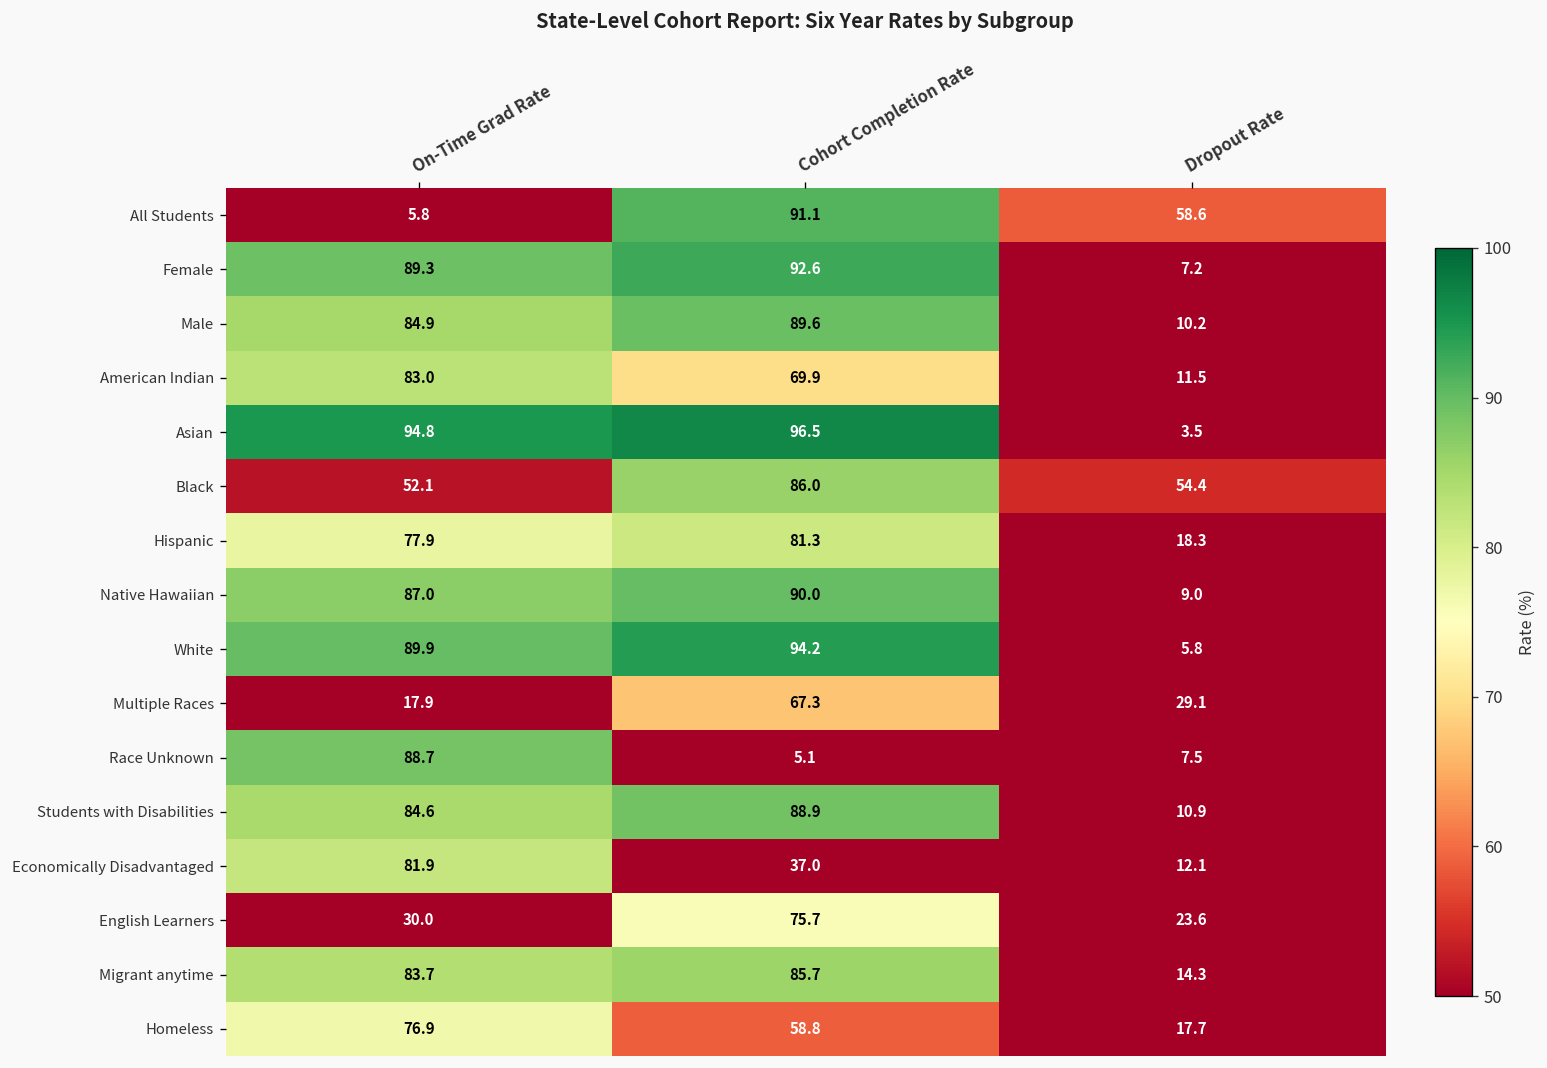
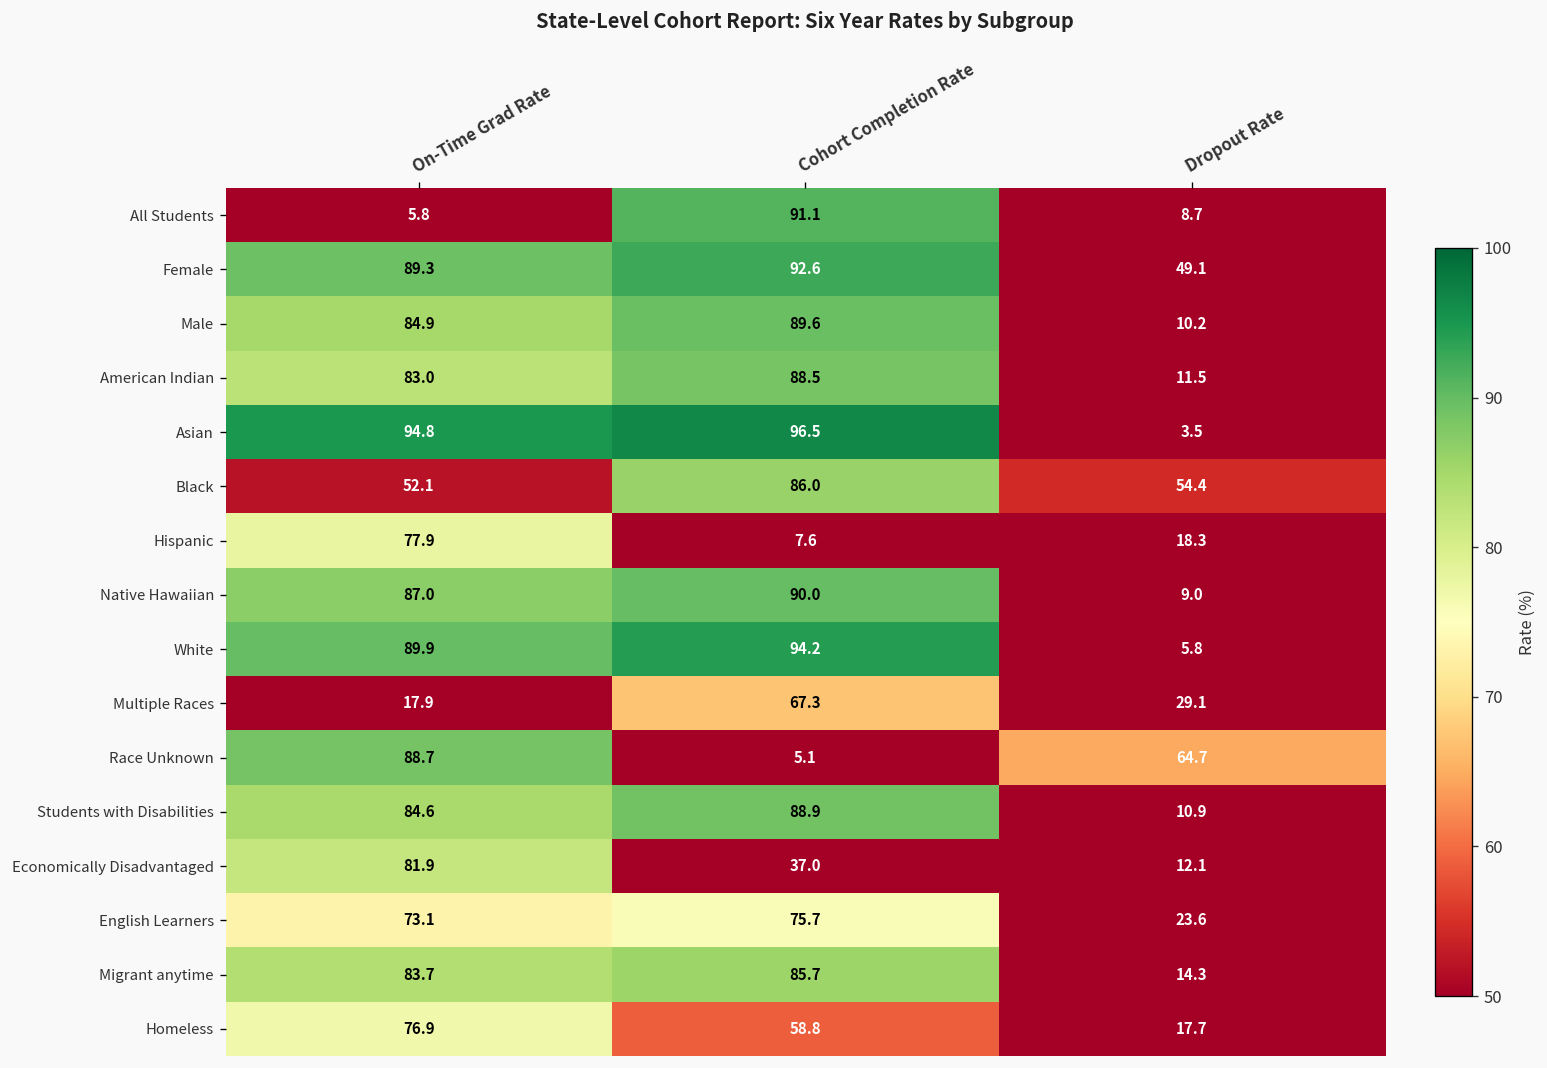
All Students, Dropout Rate: 58.6 -> 8.7
Female, Dropout Rate: 7.2 -> 49.1
American Indian, Cohort Completion Rate: 69.9 -> 88.5
Hispanic, Cohort Completion Rate: 81.3 -> 7.6
Race Unknown, Dropout Rate: 7.5 -> 64.7
English Learners, On-Time Grad Rate: 30.0 -> 73.1
